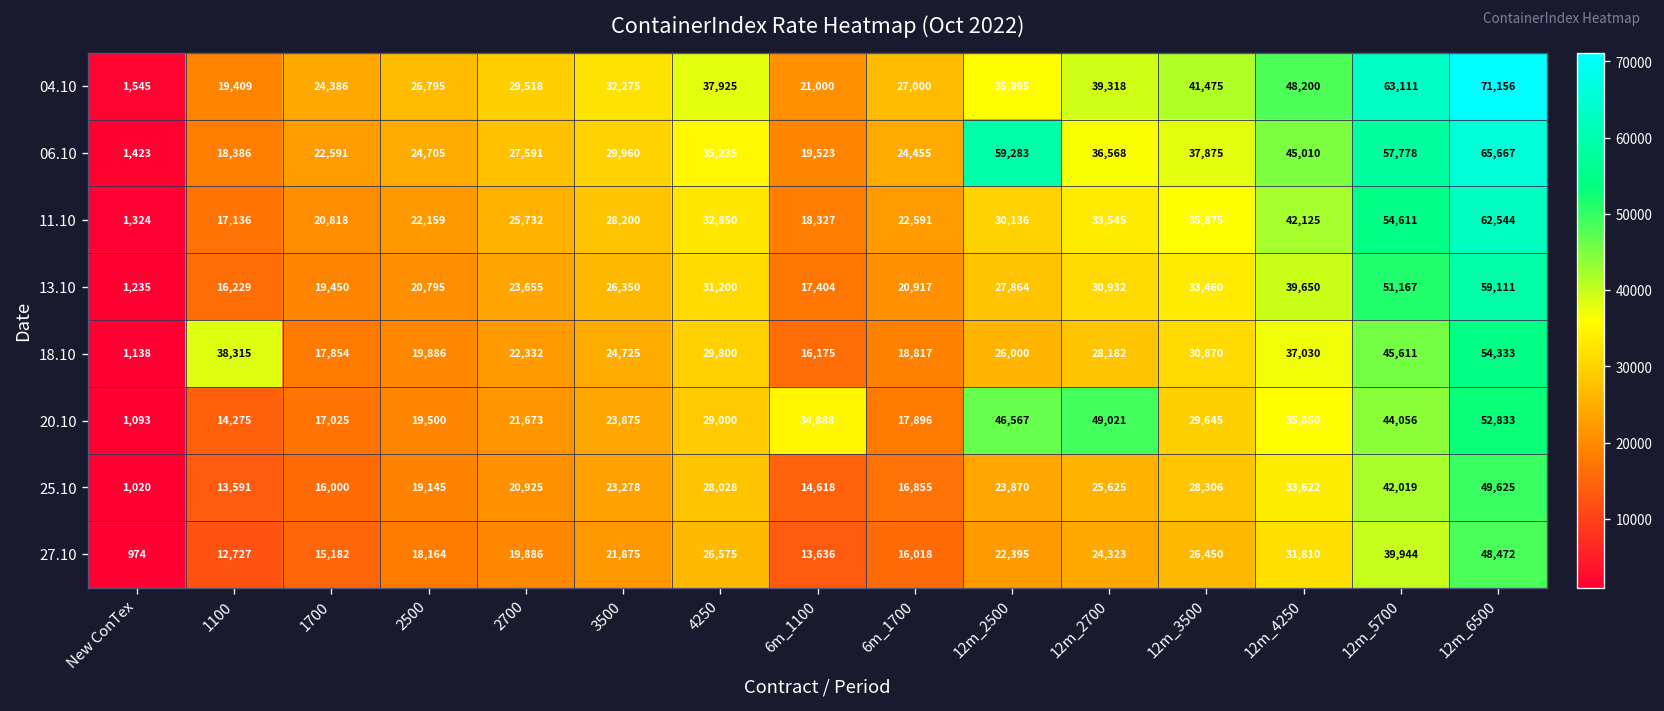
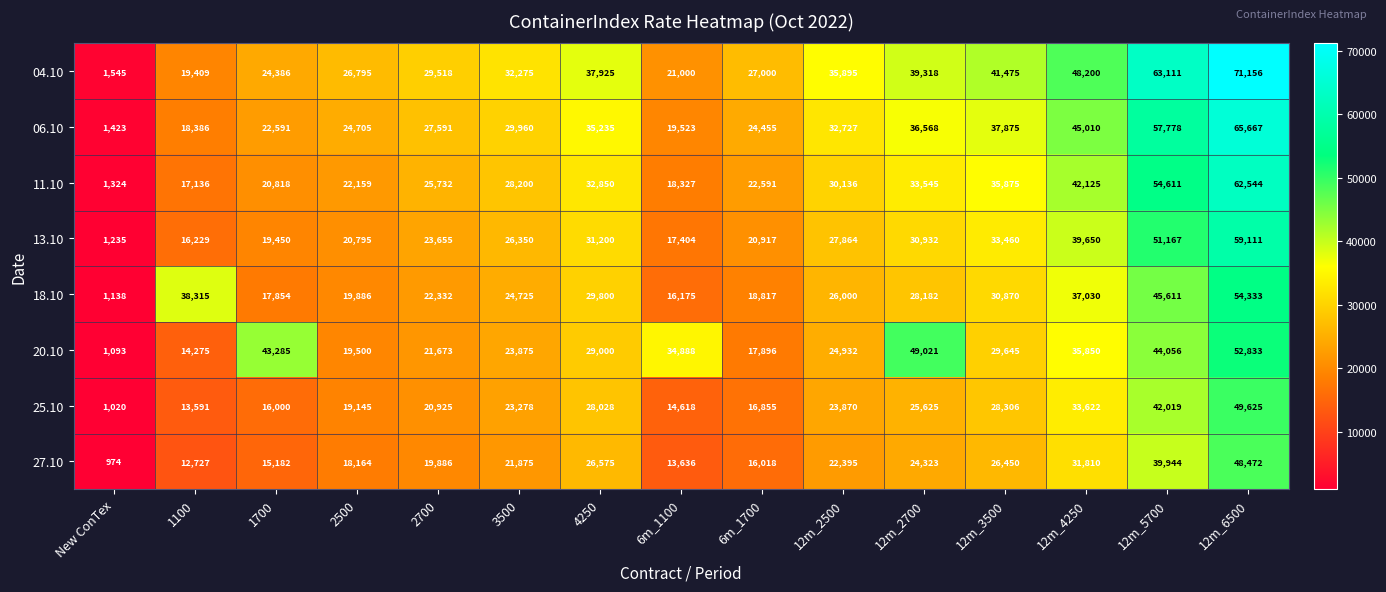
06.10, 12m_2500: 59,283 -> 32,727
20.10, 1700: 17,025 -> 43,285
20.10, 12m_2500: 46,567 -> 24,932
